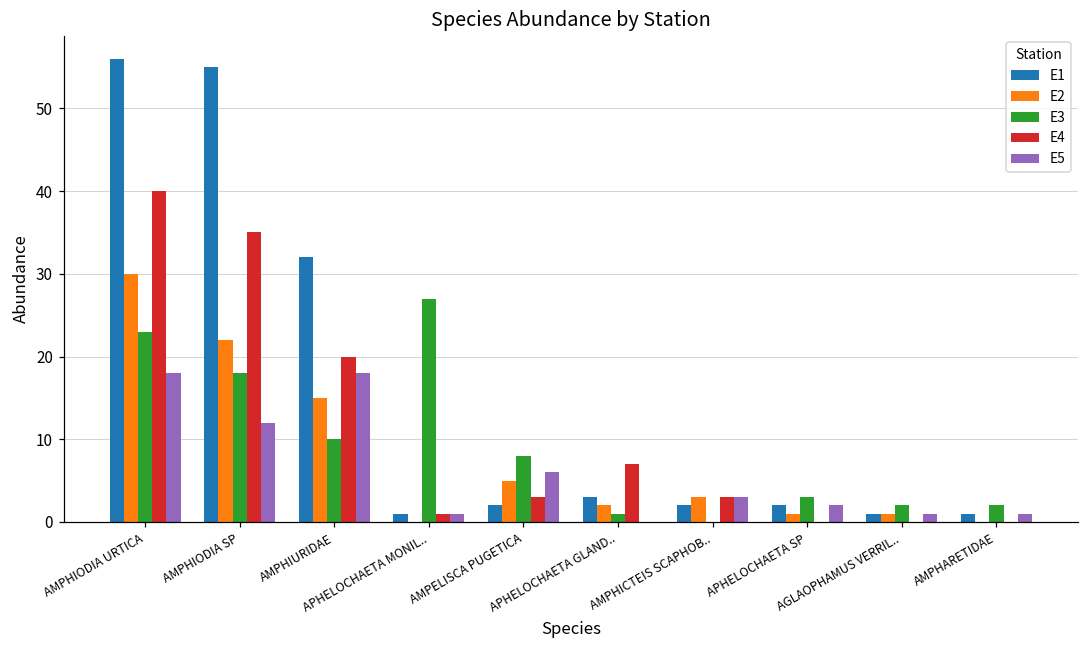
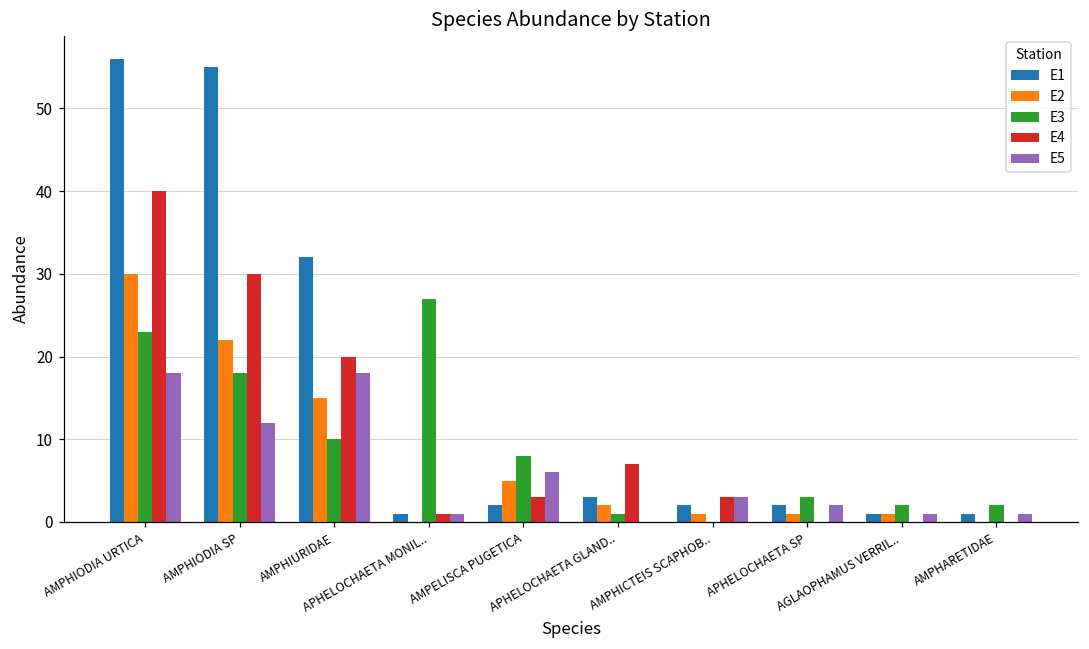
E4, AMPHIODIA SP: 35 -> 30
E2, AMPHICTEIS SCAPHOB..: 3 -> 1
